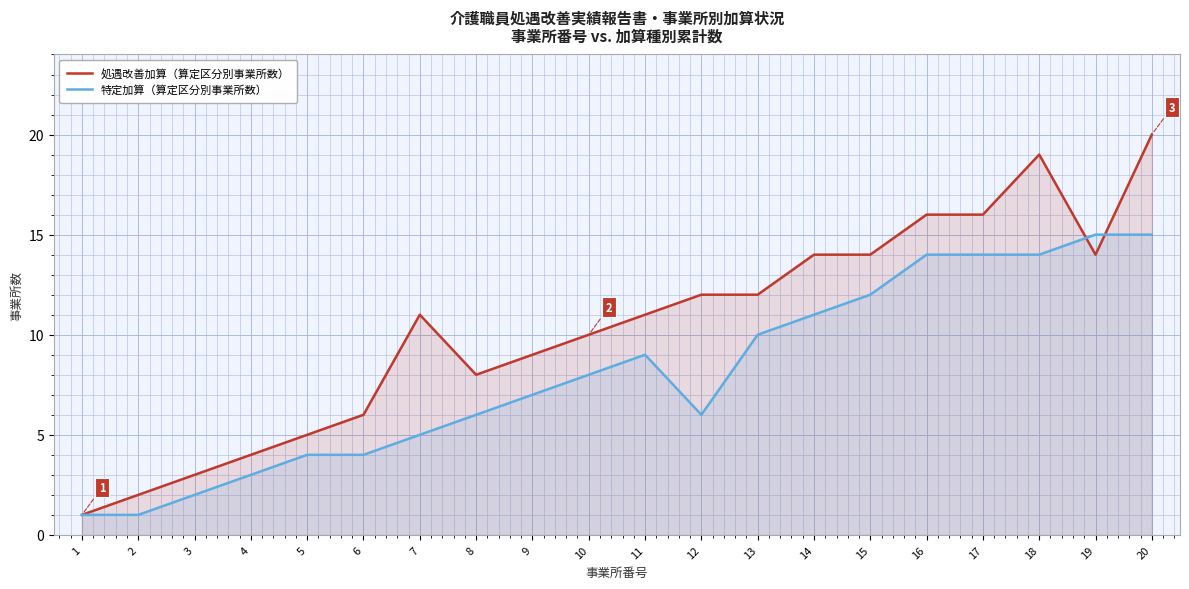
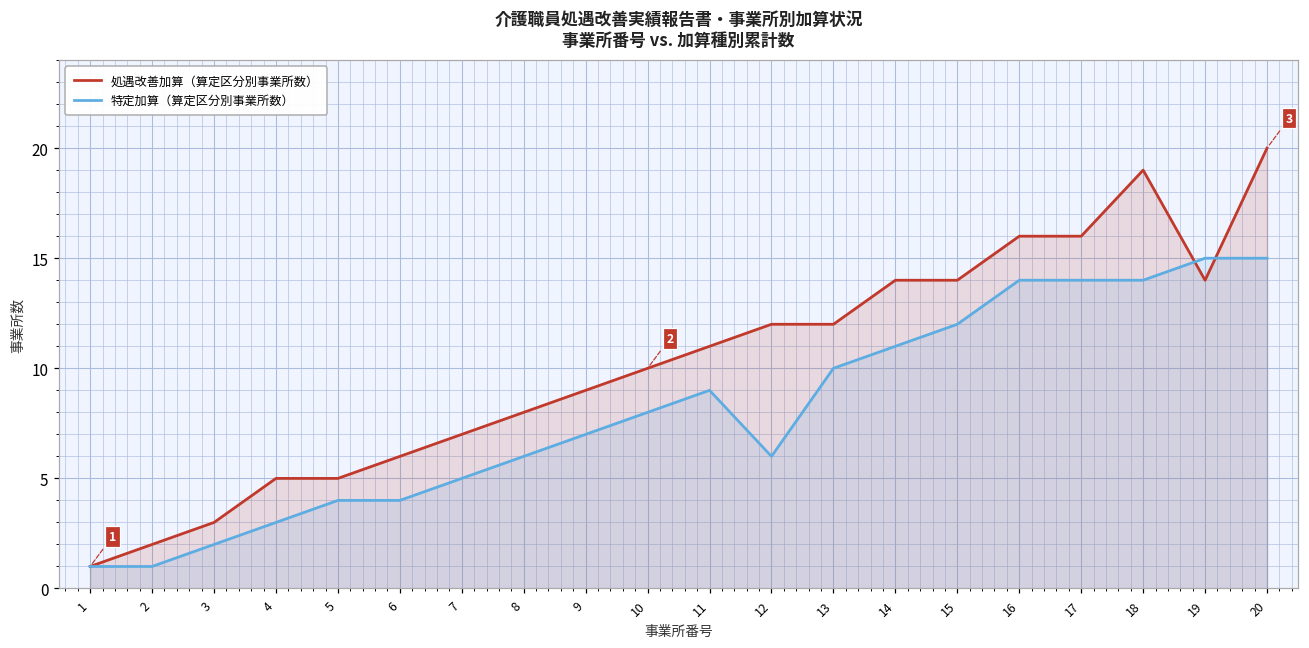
処遇改善加算（算定区分別事業所数）, 4: 4 -> 5
処遇改善加算（算定区分別事業所数）, 7: 11 -> 7
